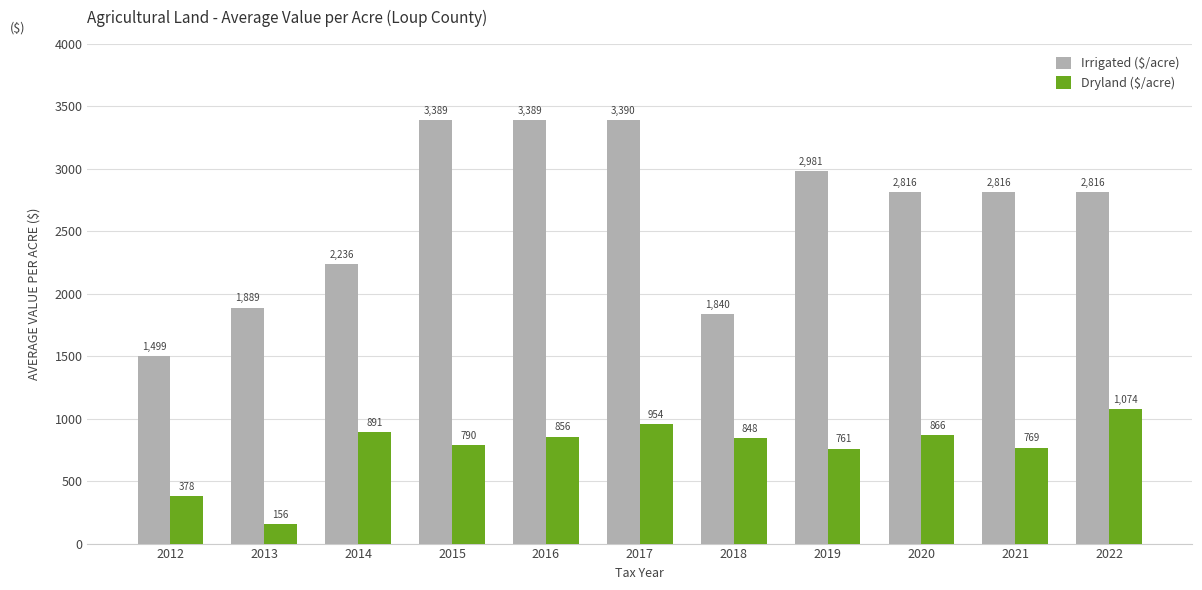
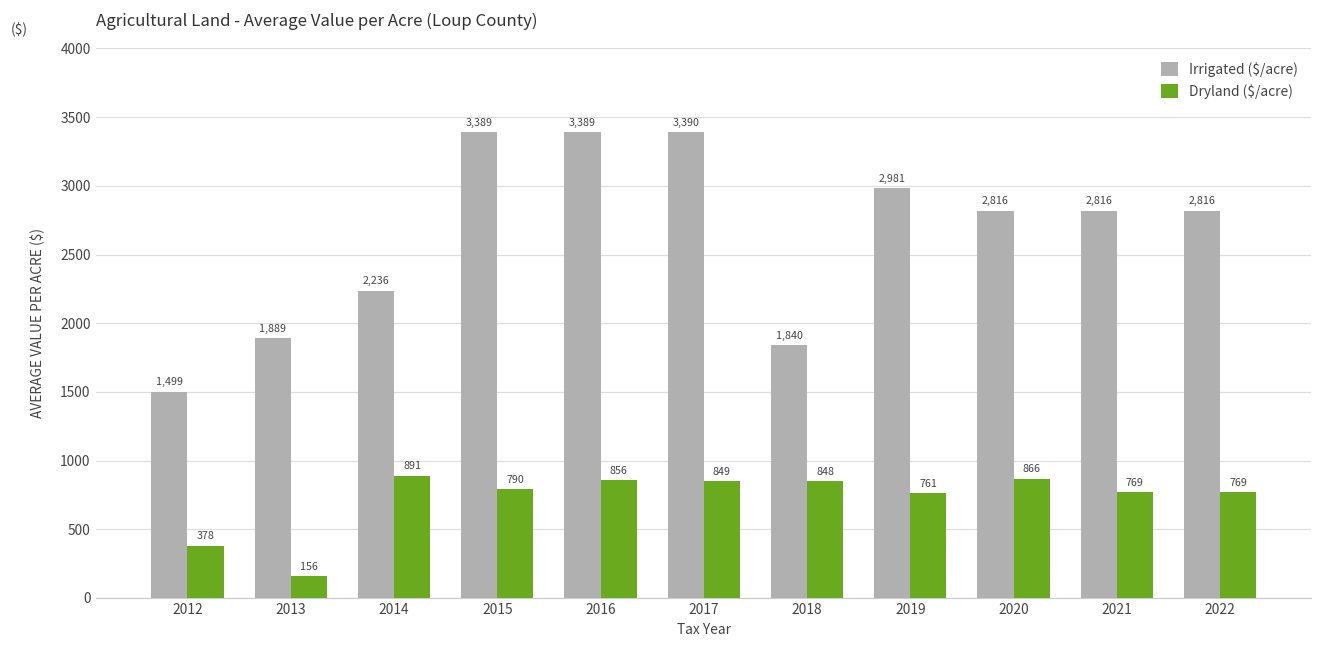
Dryland ($/acre), 2017: 954 -> 849
Dryland ($/acre), 2022: 1,074 -> 769
